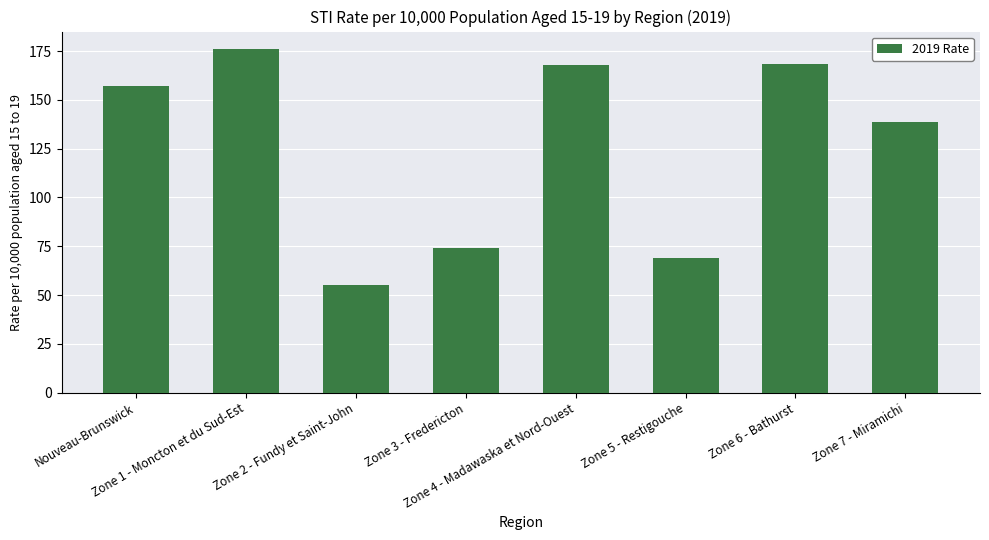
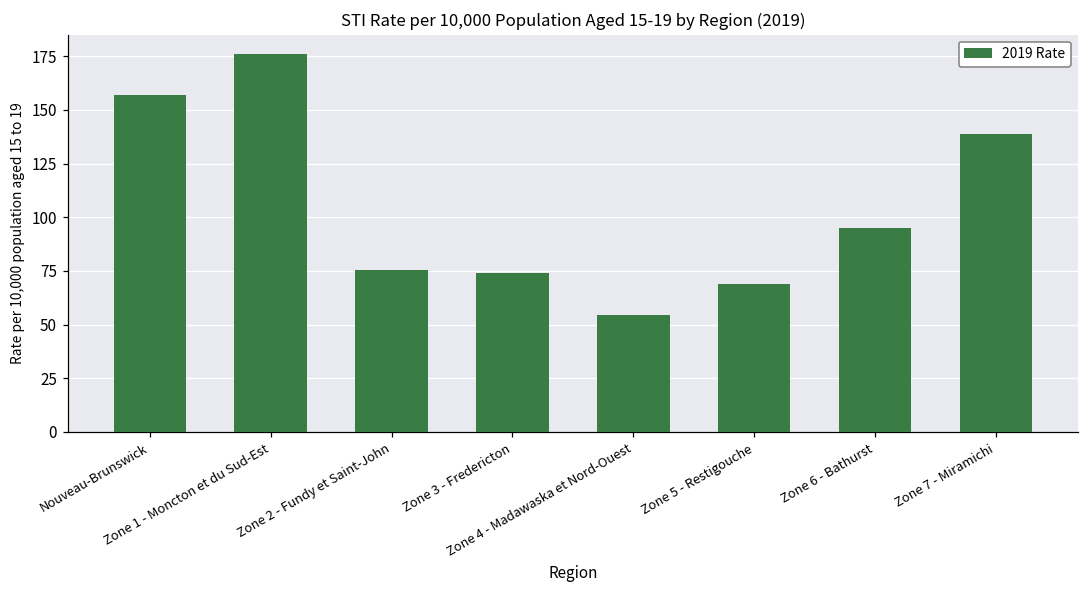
Zone 2 - Fundy et Saint-John: 55 -> 76
Zone 4 - Madawaska et Nord-Ouest: 168 -> 54
Zone 6 - Bathurst: 168 -> 95
